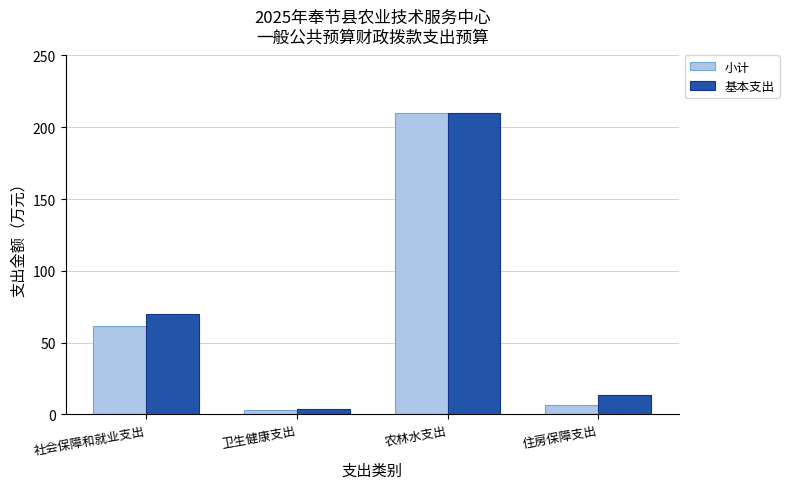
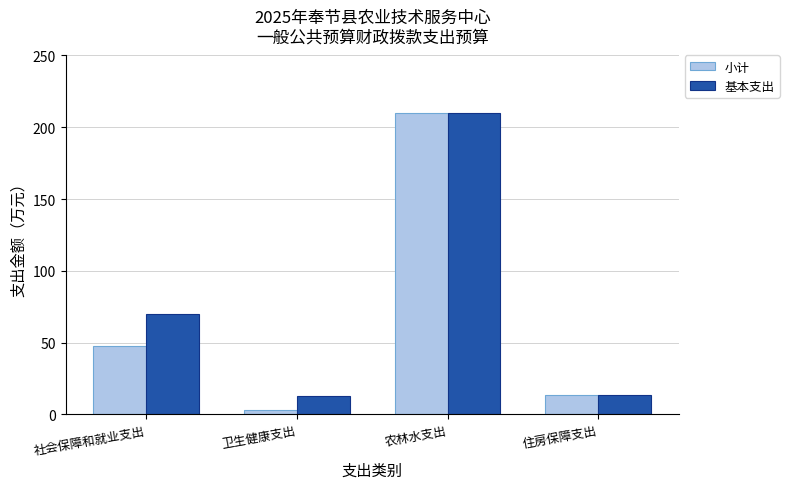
小计, 社会保障和就业支出: 62 -> 47
基本支出, 卫生健康支出: 4 -> 13
小计, 住房保障支出: 7 -> 13
